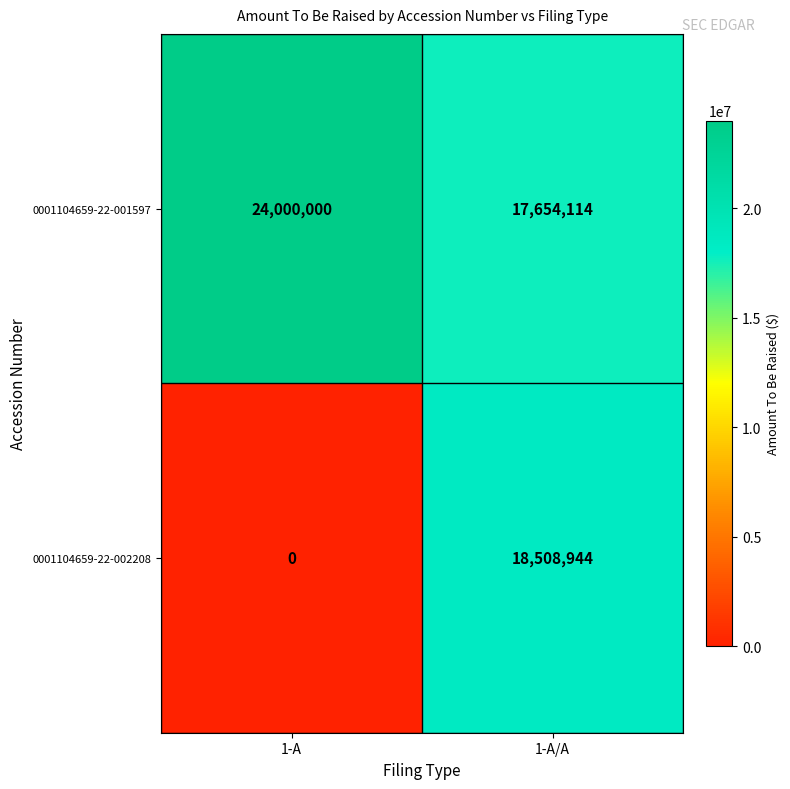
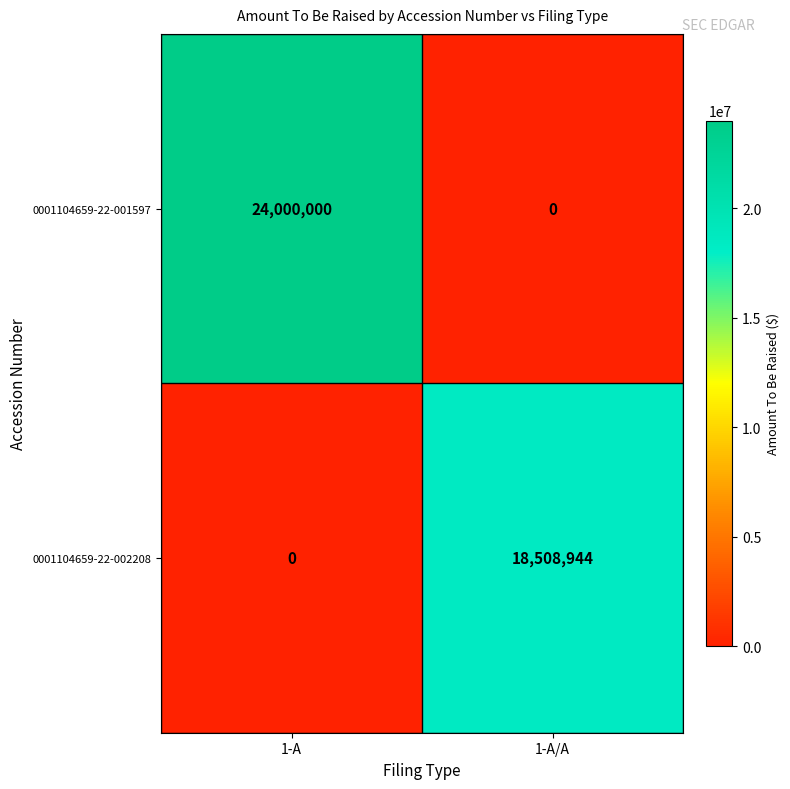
0001104659-22-001597, 1-A/A: 17,654,114 -> 0
